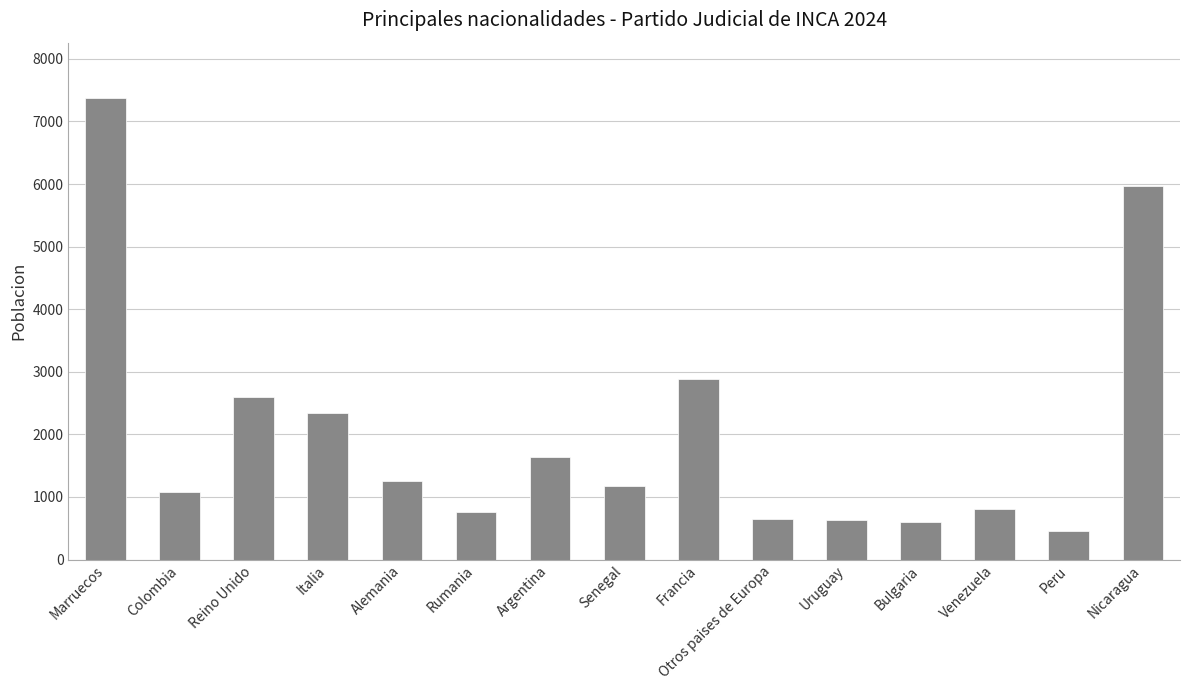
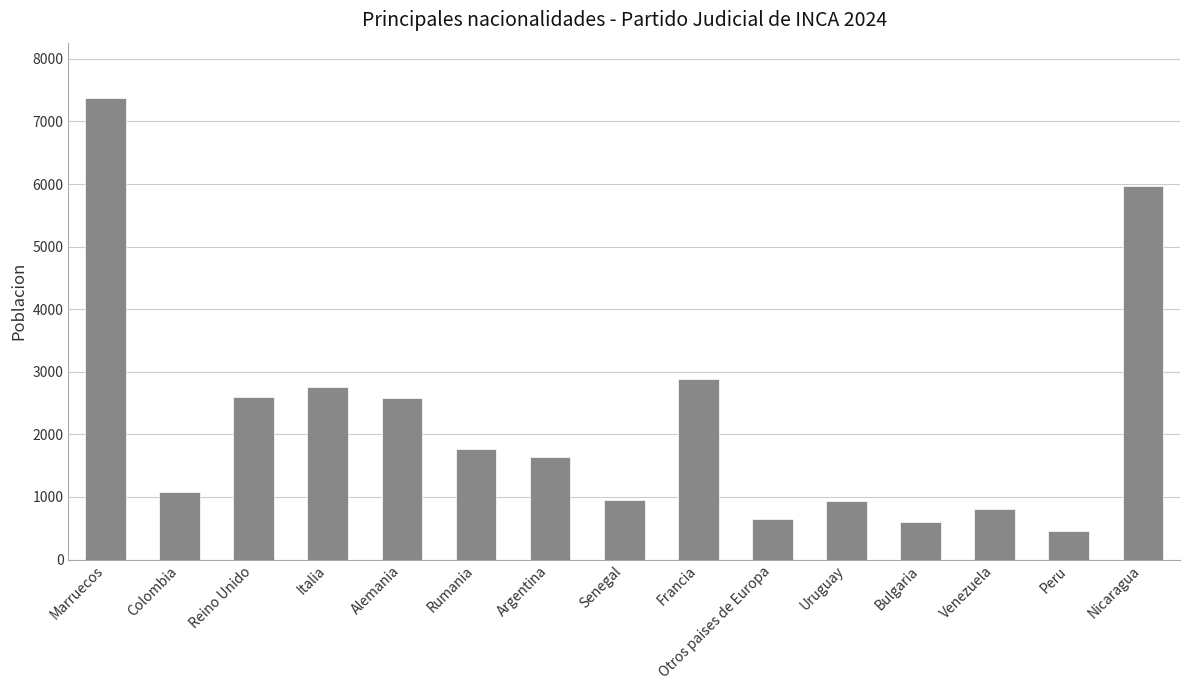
Italia: 2300 -> 2800
Alemania: 1300 -> 2600
Rumania: 800 -> 1800
Senegal: 1200 -> 1000
Uruguay: 600 -> 900
